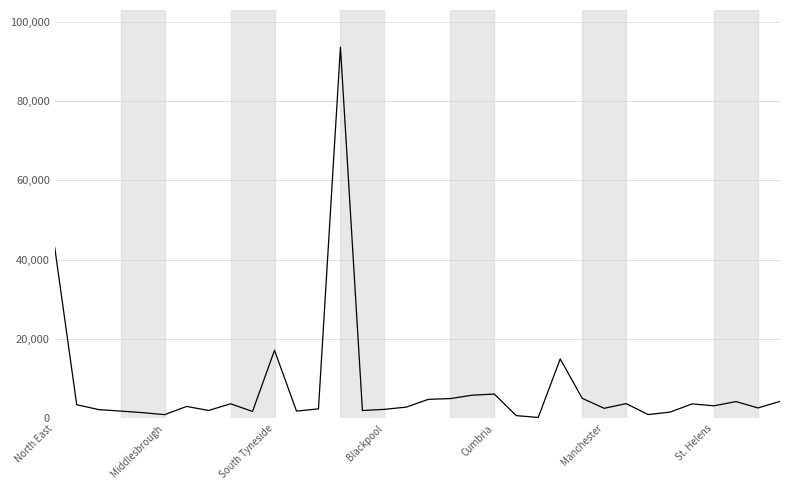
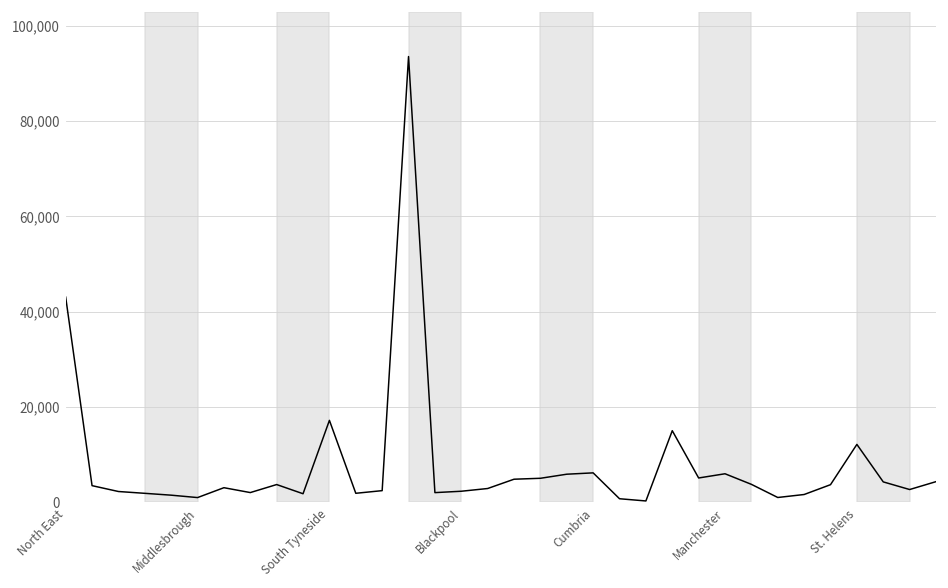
Manchester: 3,000 -> 6,000
St. Helens: 3,000 -> 12,000
